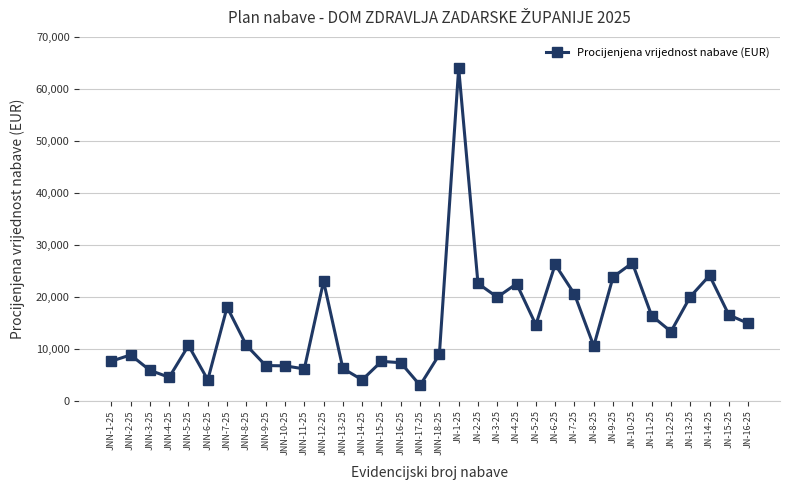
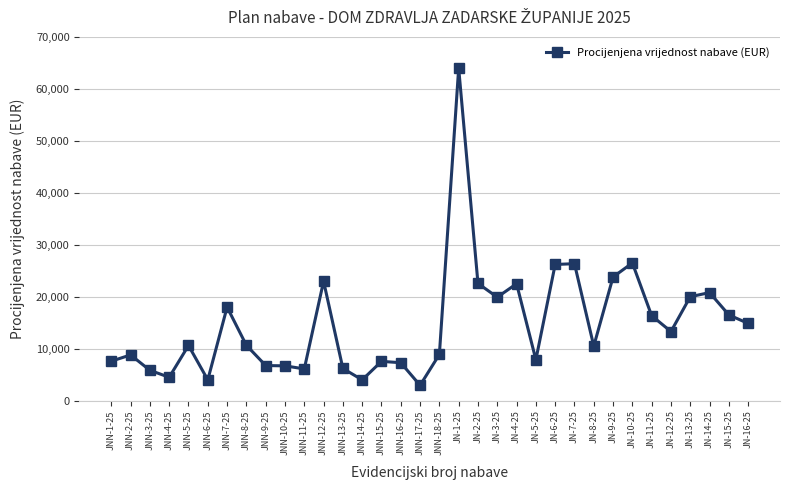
JN-5-25: 15,000 -> 8,000
JN-7-25: 21,000 -> 26,000
JN-14-25: 24,000 -> 21,000
